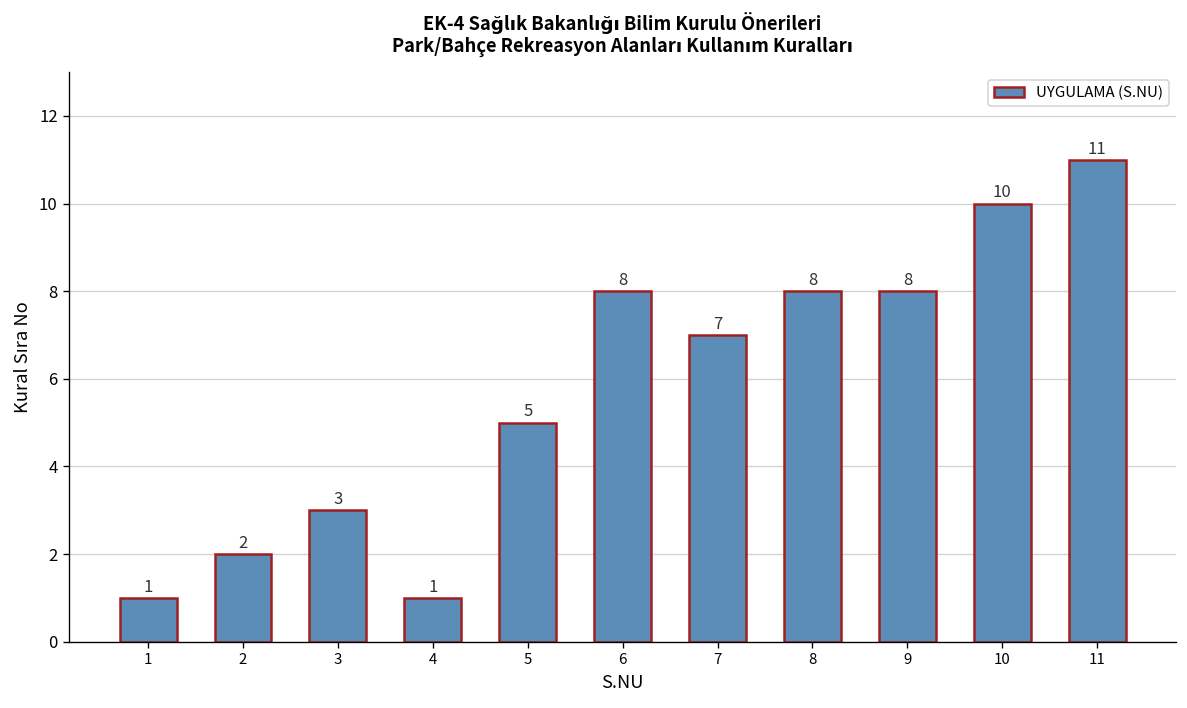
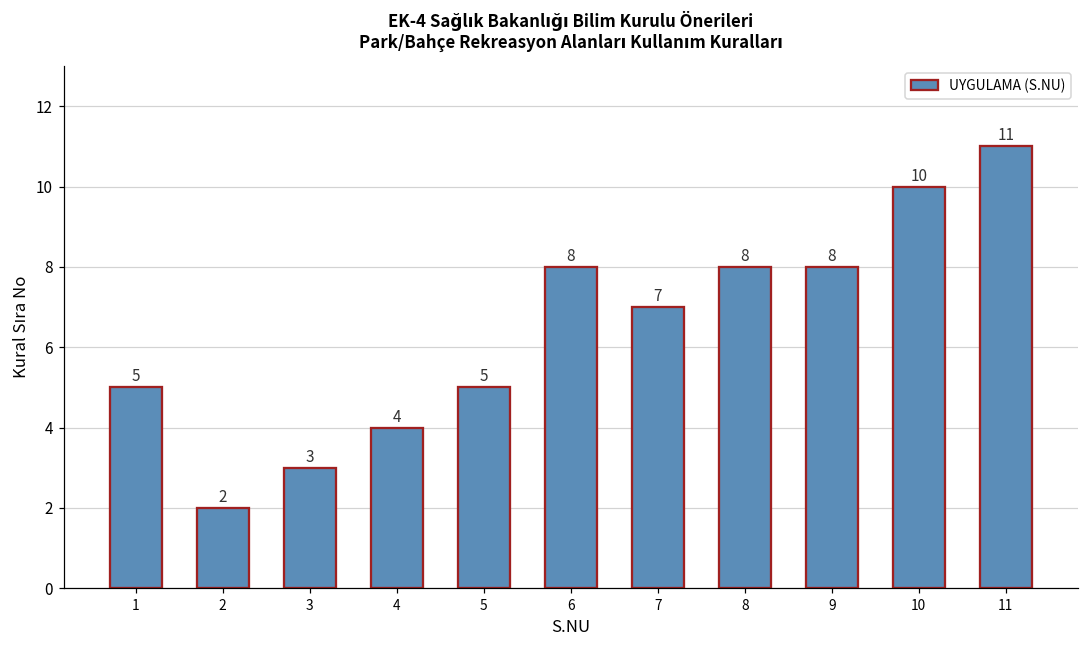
1: 1 -> 5
4: 1 -> 4
